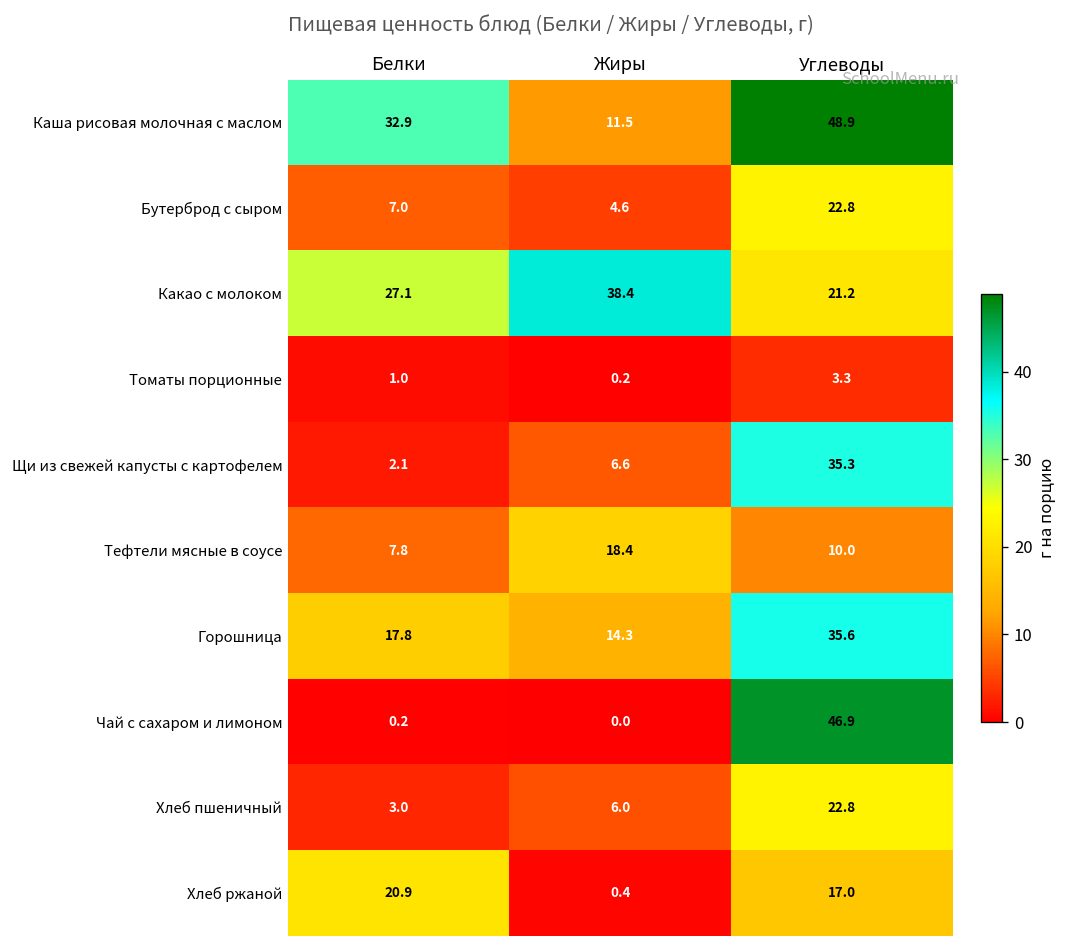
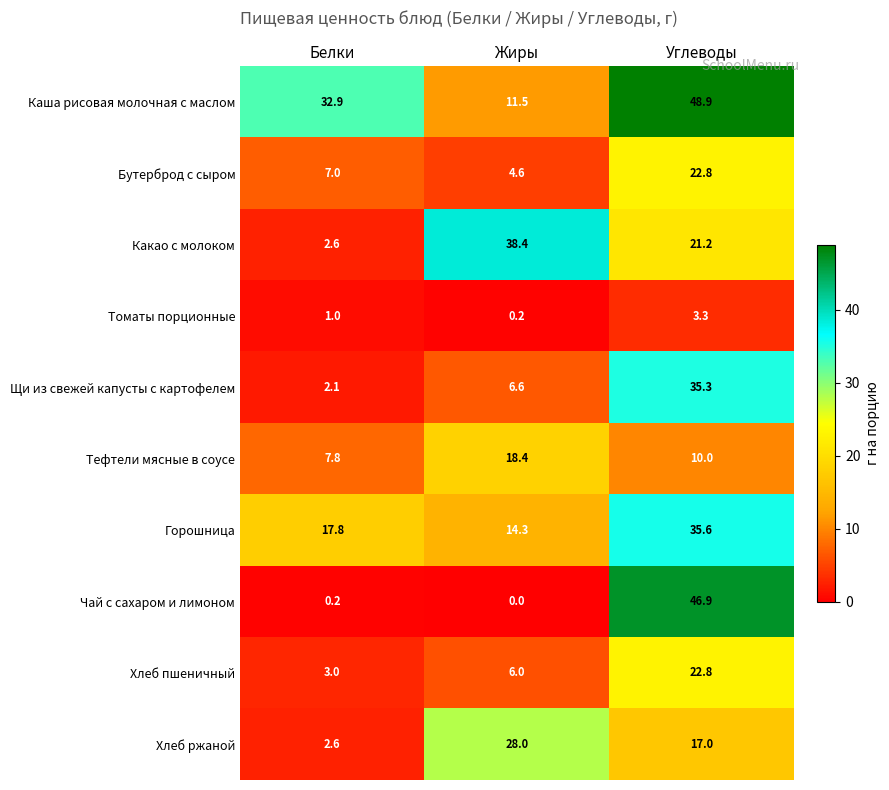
Какао с молоком, Белки: 27.1 -> 2.6
Хлеб ржаной, Белки: 20.9 -> 2.6
Хлеб ржаной, Жиры: 0.4 -> 28.0
